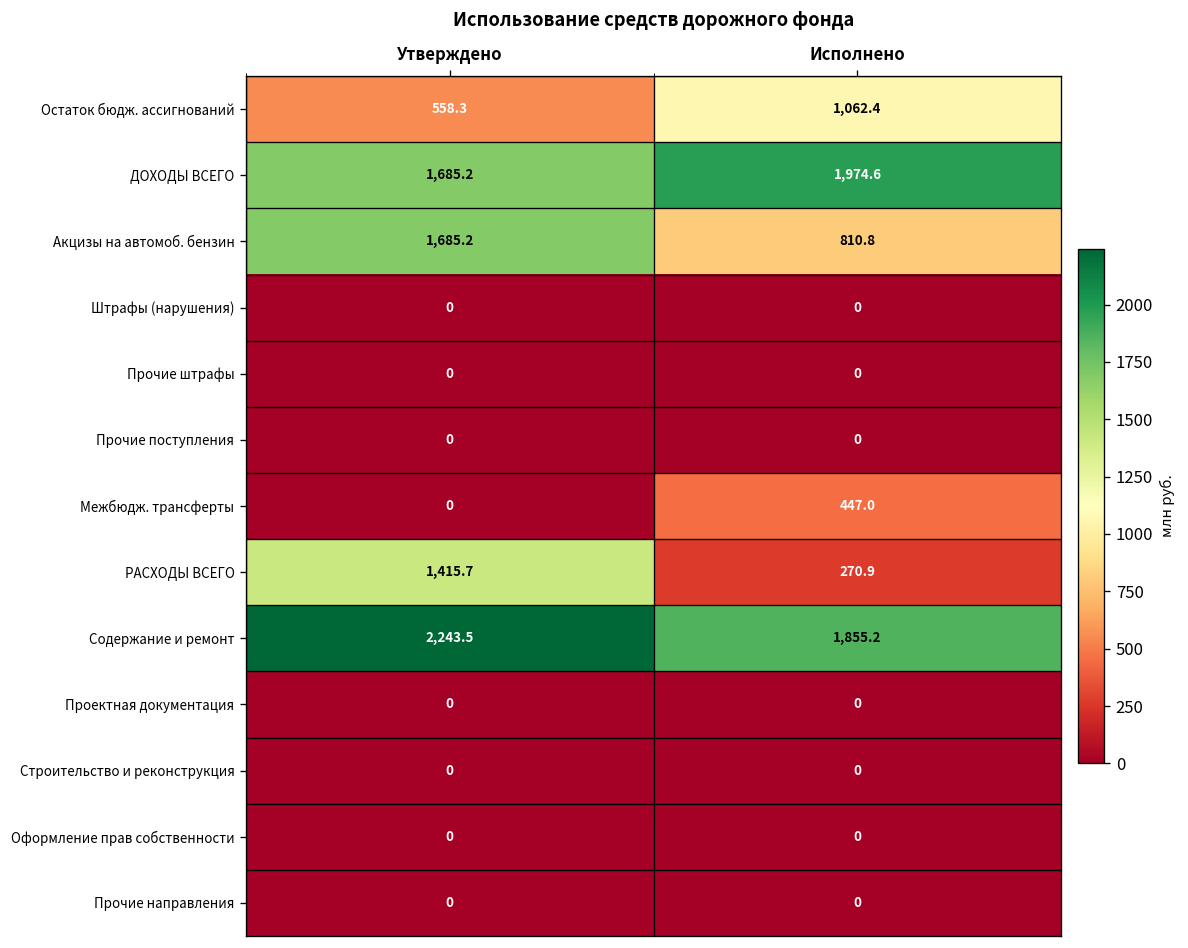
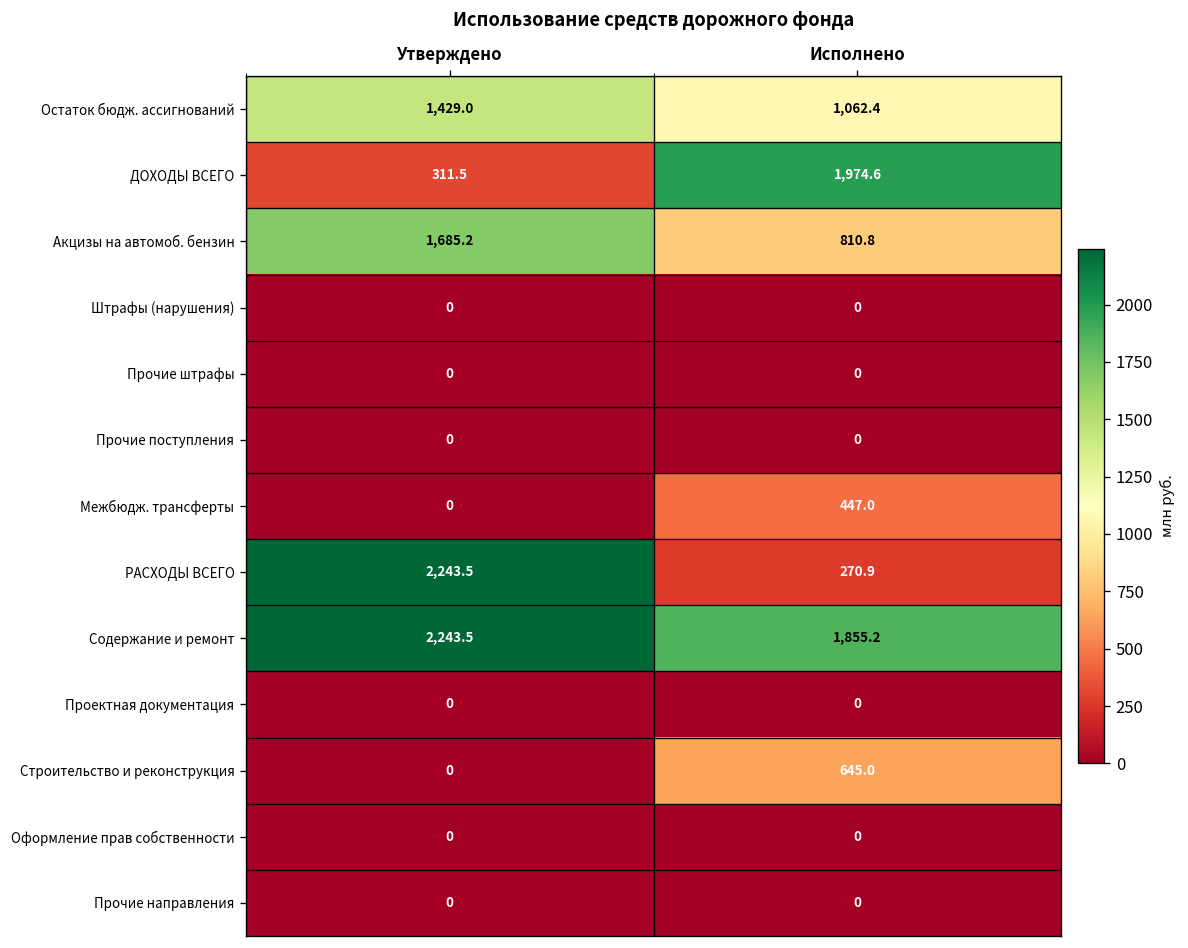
Остаток бюдж. ассигнований, Утверждено: 558.3 -> 1,429.0
ДОХОДЫ ВСЕГО, Утверждено: 1,685.2 -> 311.5
РАСХОДЫ ВСЕГО, Утверждено: 1,415.7 -> 2,243.5
Строительство и реконструкция, Исполнено: 0 -> 645.0
